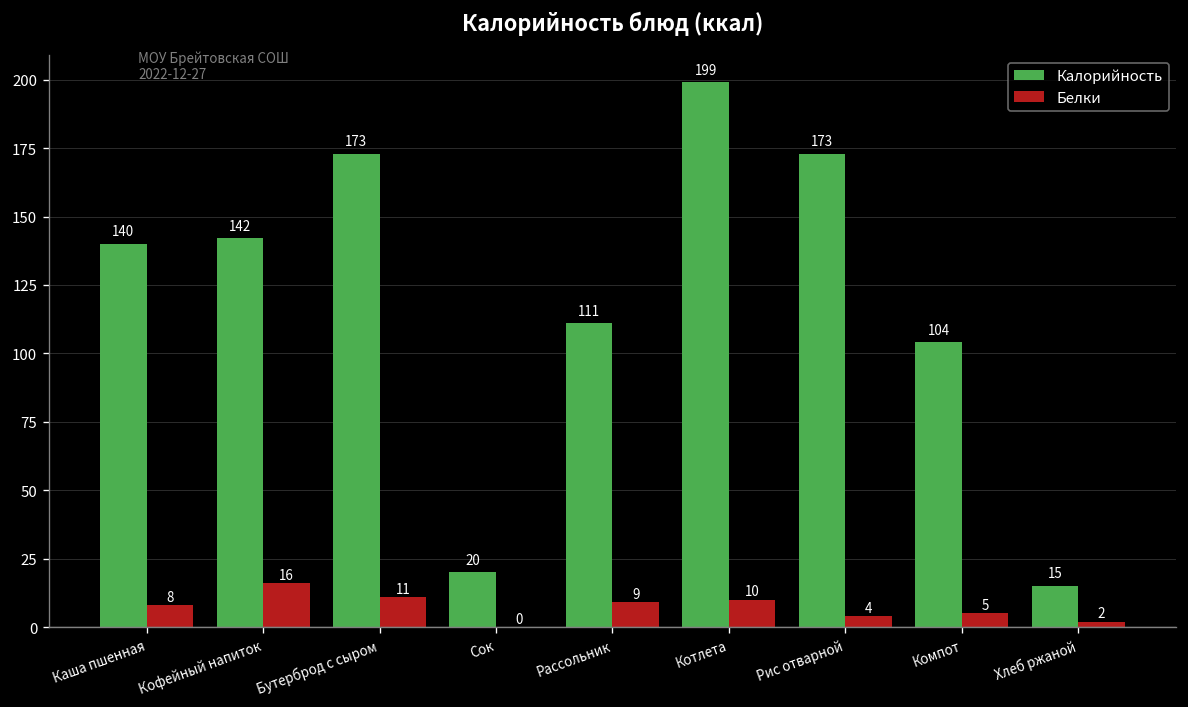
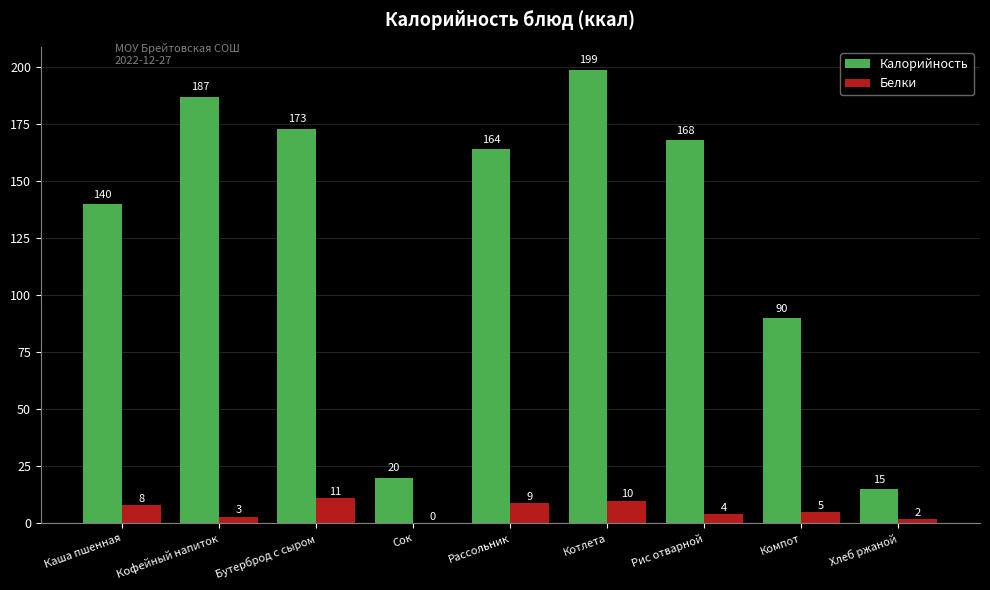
Калорийность, Кофейный напиток: 142 -> 187
Белки, Кофейный напиток: 16 -> 3
Калорийность, Рассольник: 111 -> 164
Калорийность, Рис отварной: 173 -> 168
Калорийность, Компот: 104 -> 90
